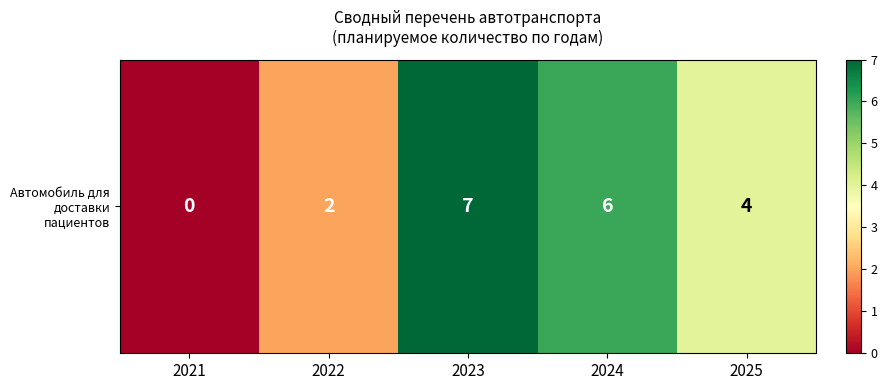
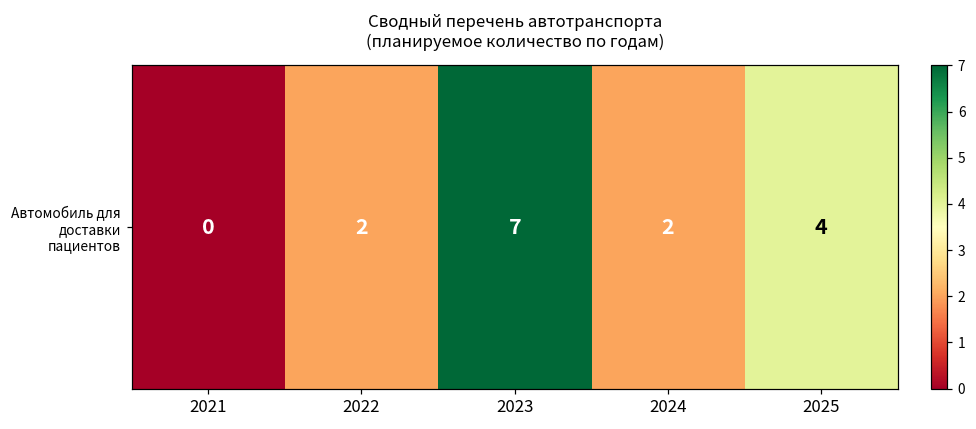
Автомобиль для доставки пациентов, 2024: 6 -> 2
